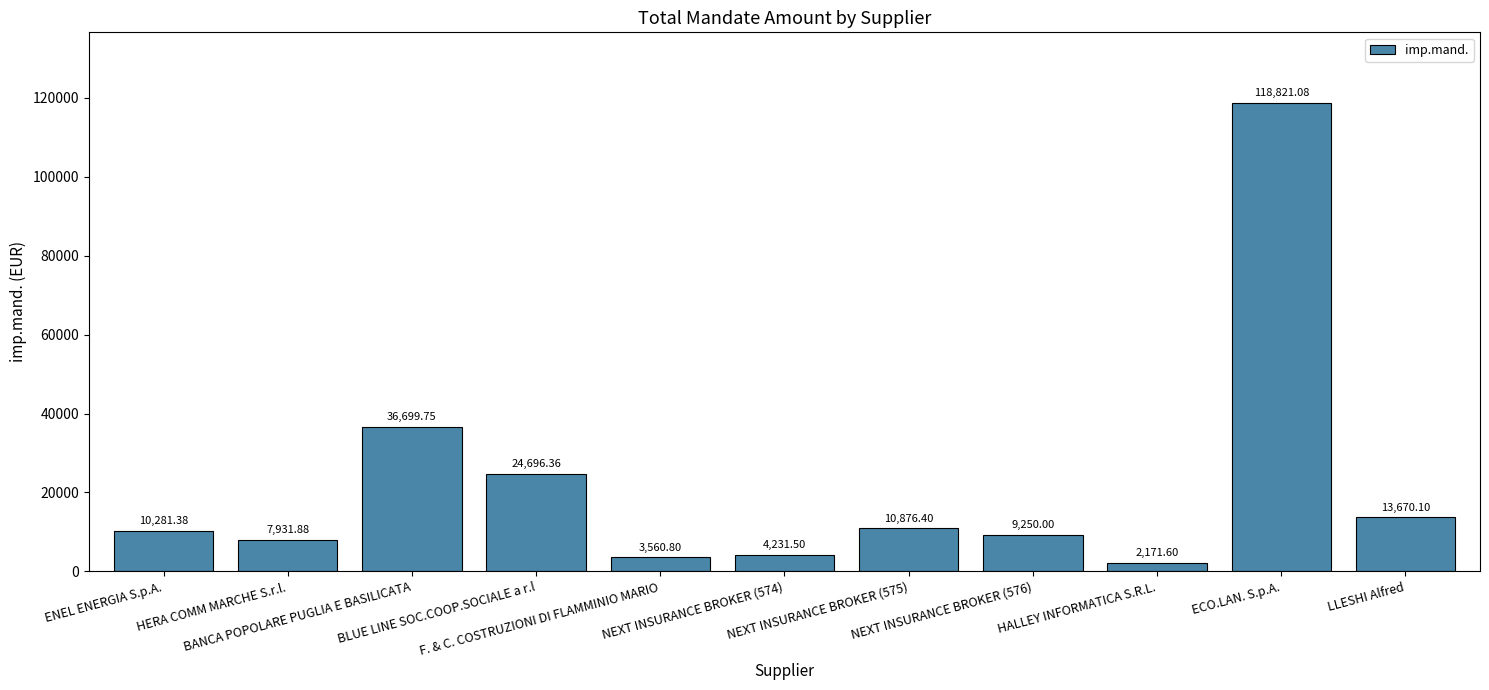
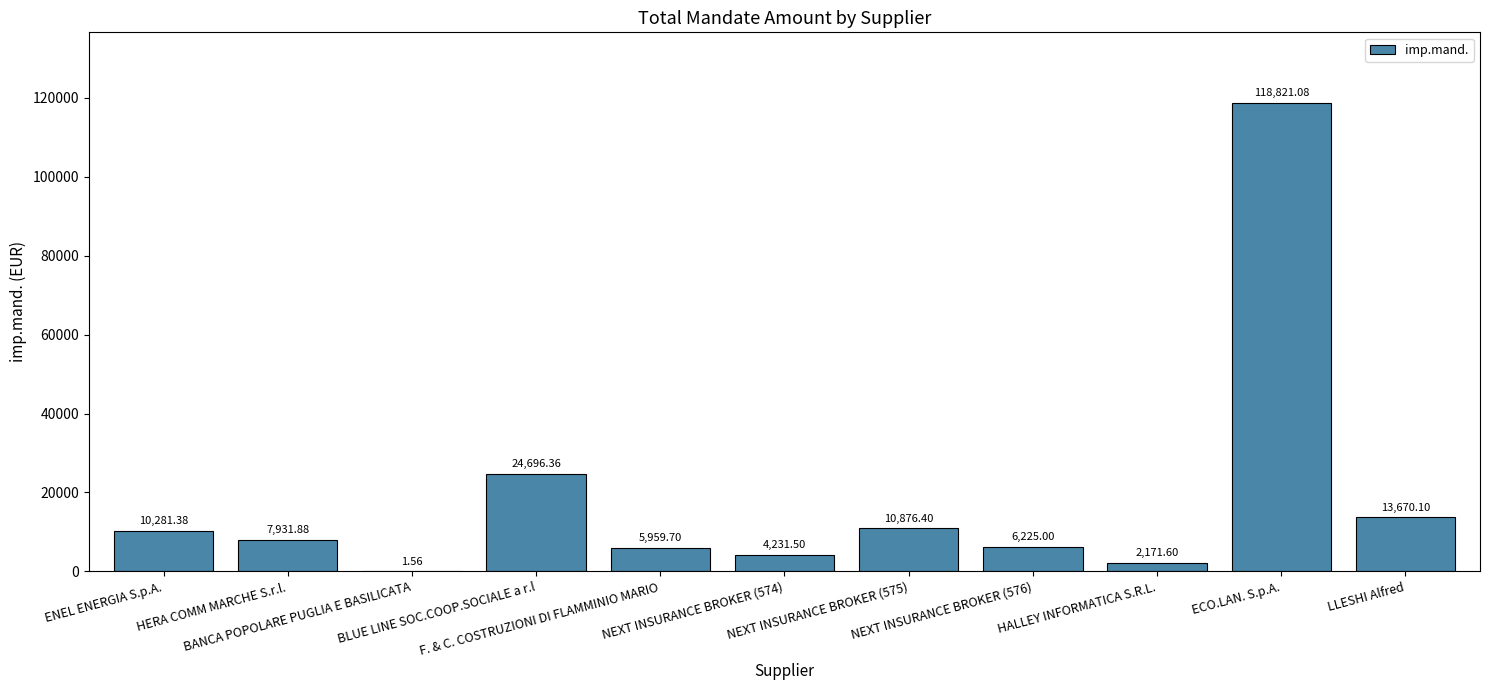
BANCA POPOLARE PUGLIA E BASILICATA: 36,699.75 -> 1.56
F. & C. COSTRUZIONI DI FLAMMINIO MARIO: 3,560.80 -> 5,959.70
NEXT INSURANCE BROKER (576): 9,250.00 -> 6,225.00
